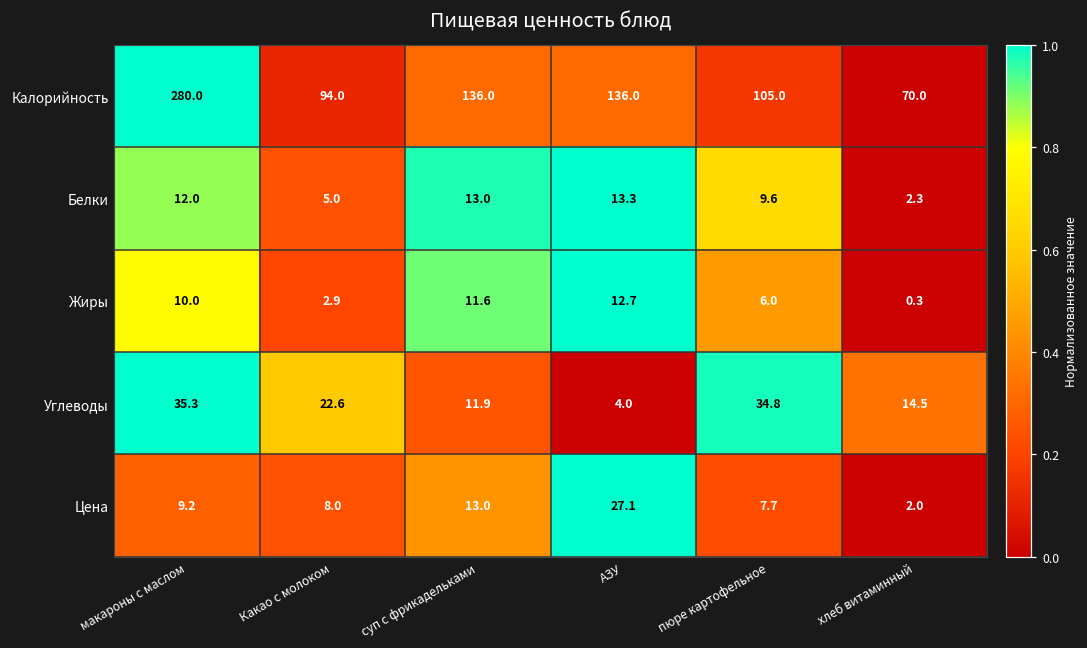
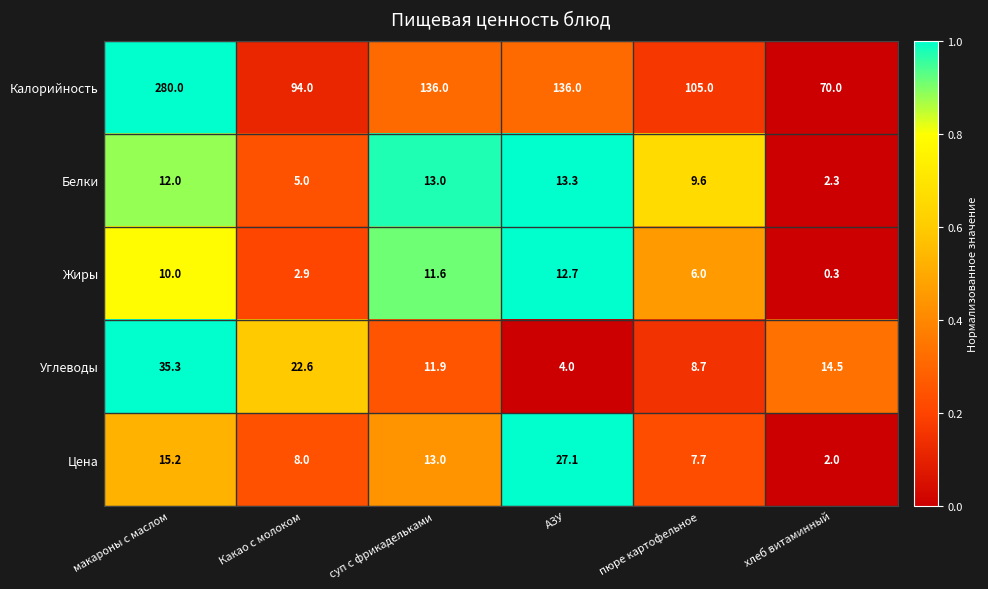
Углеводы, пюре картофельное: 34.8 -> 8.7
Цена, макароны с маслом: 9.2 -> 15.2
